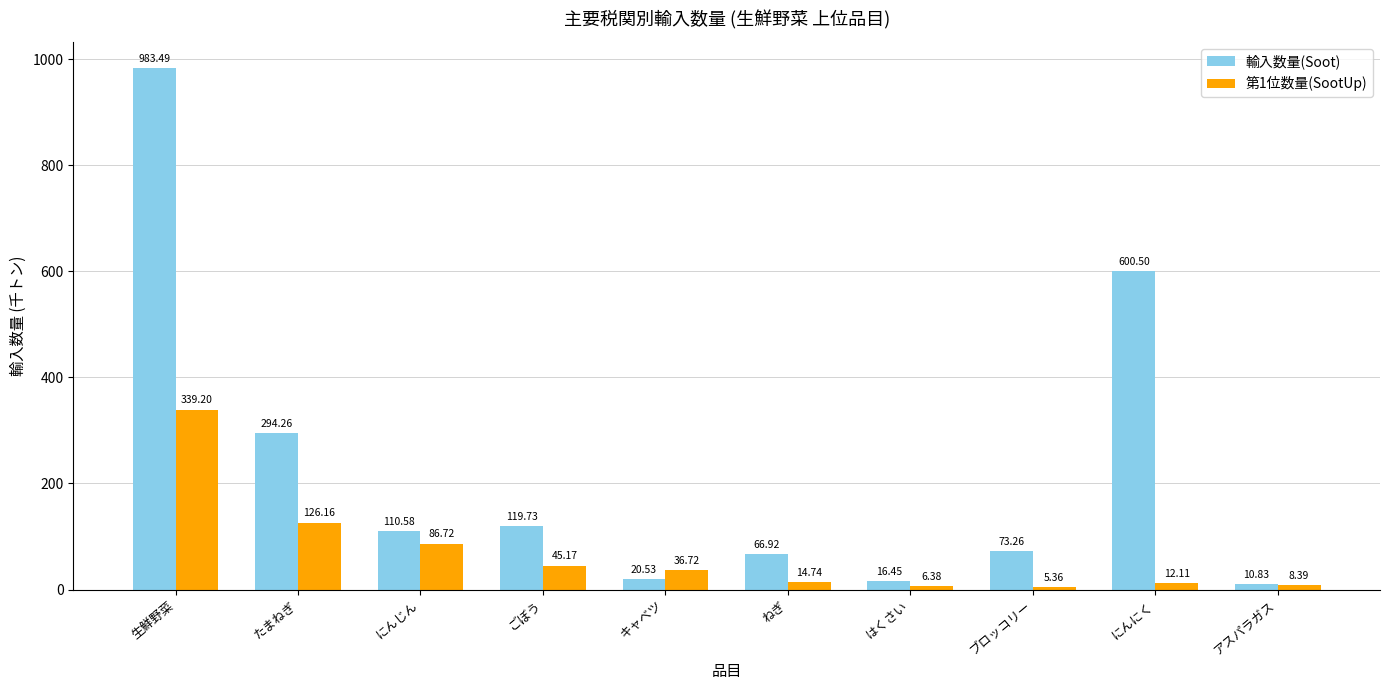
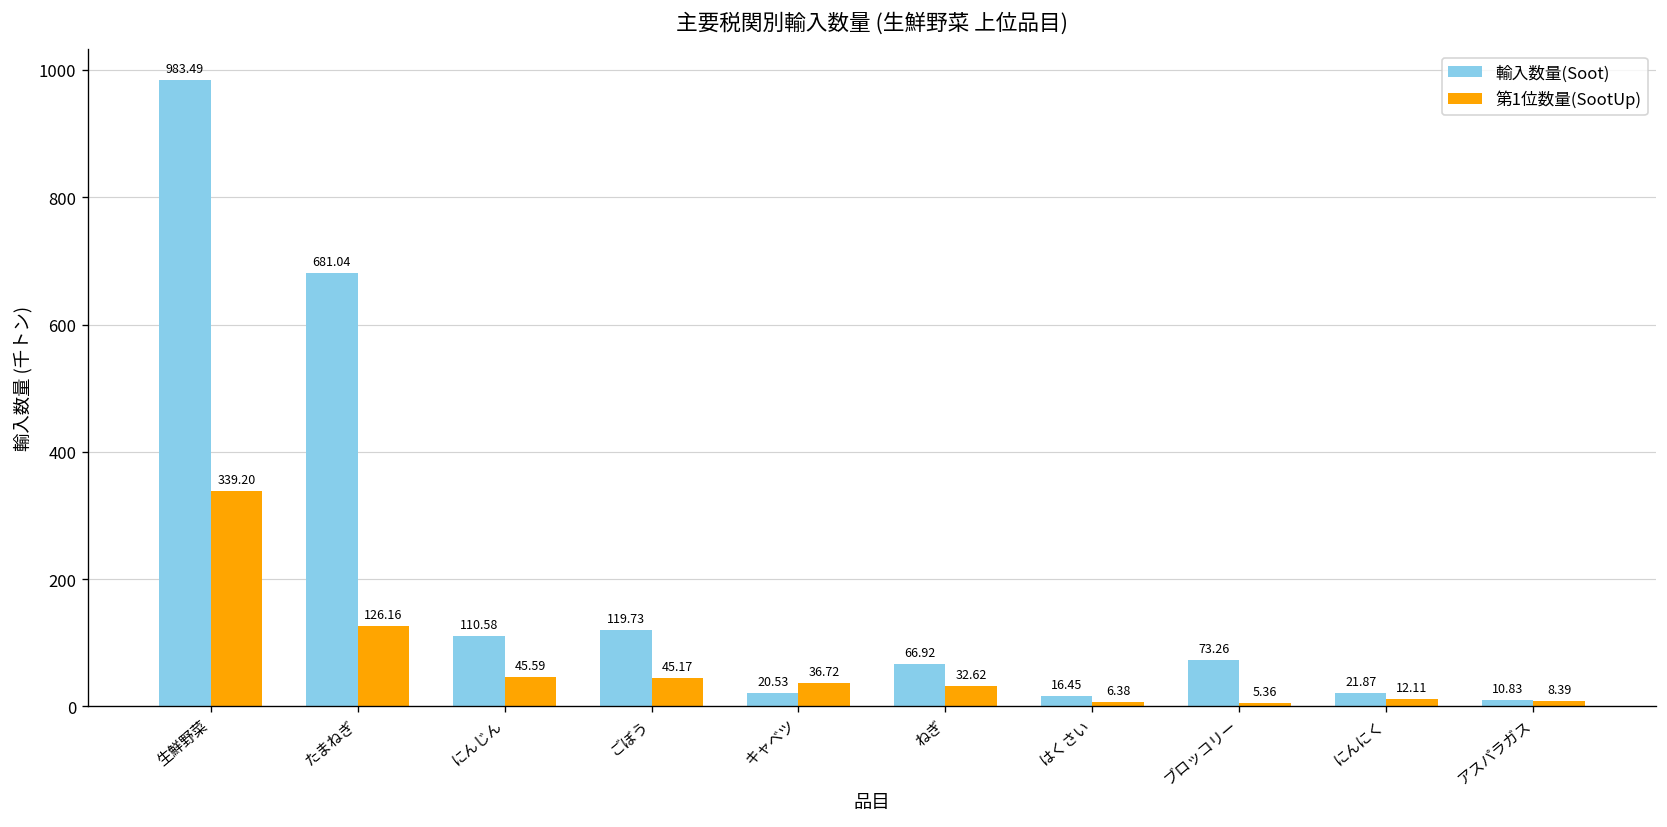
輸入数量(Soot), たまねぎ: 294.26 -> 681.04
第1位数量(SootUp), にんじん: 86.72 -> 45.59
第1位数量(SootUp), ねぎ: 14.74 -> 32.62
輸入数量(Soot), にんにく: 600.50 -> 21.87
